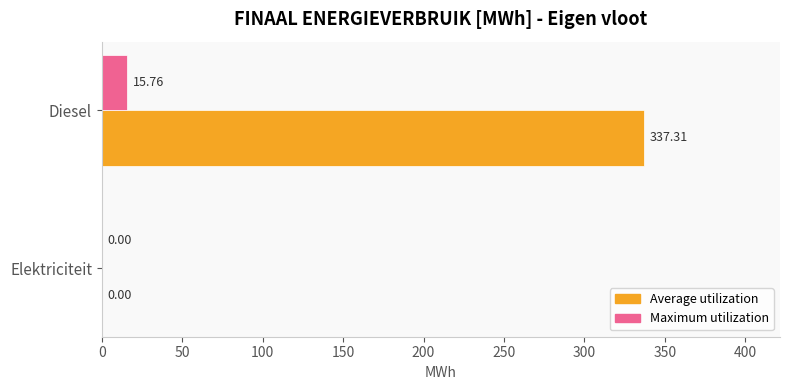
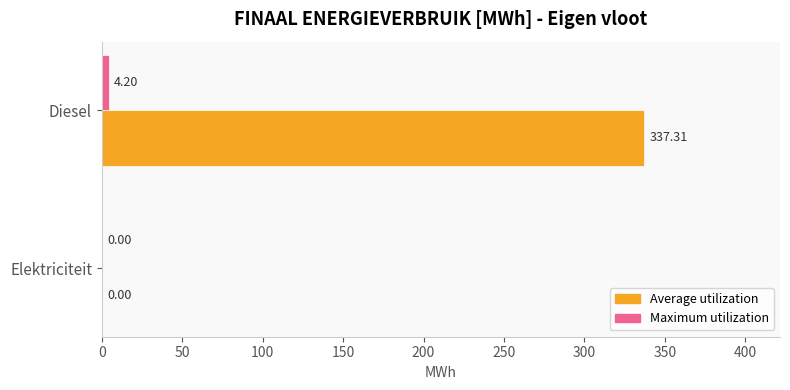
Maximum utilization, Diesel: 15.76 -> 4.20
